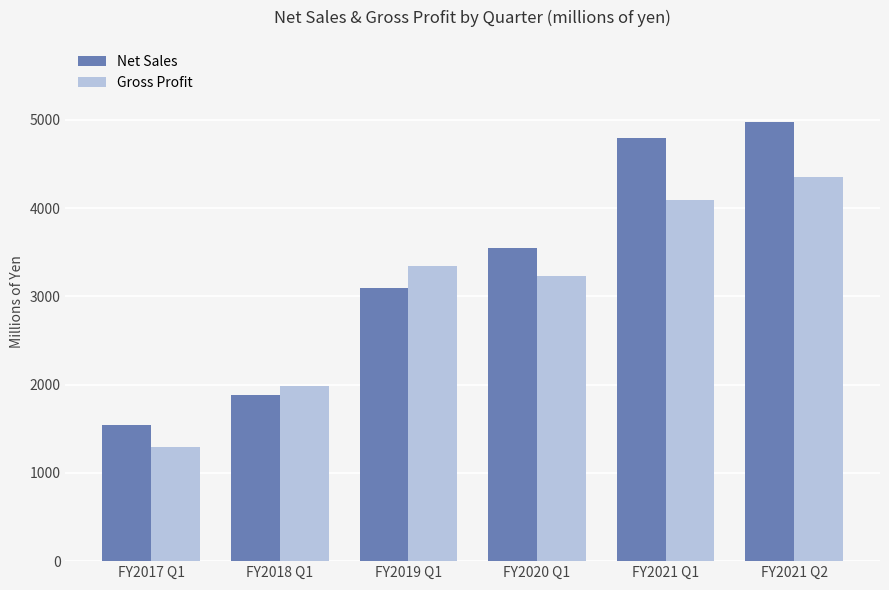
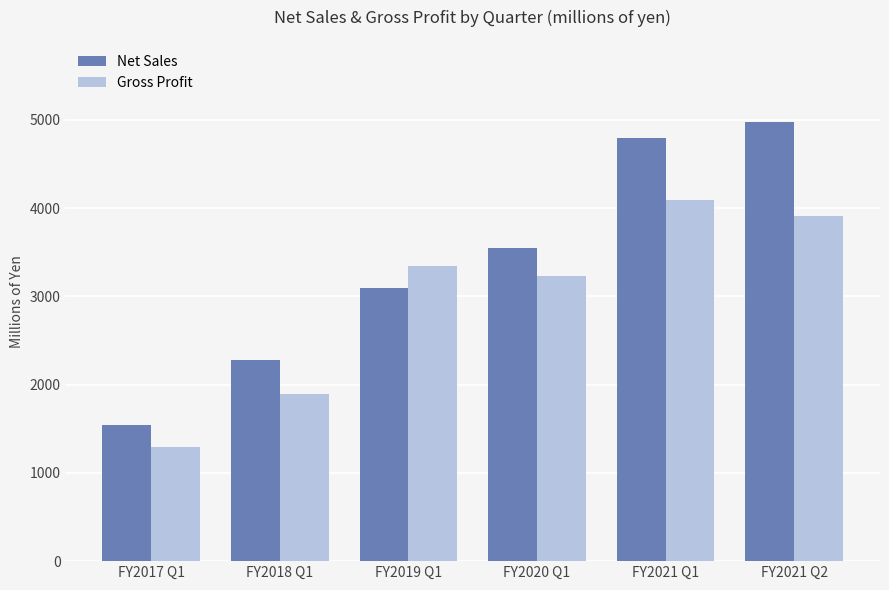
Net Sales, FY2018 Q1: 1900 -> 2300
Gross Profit, FY2018 Q1: 2000 -> 1900
Gross Profit, FY2021 Q2: 4400 -> 3900
